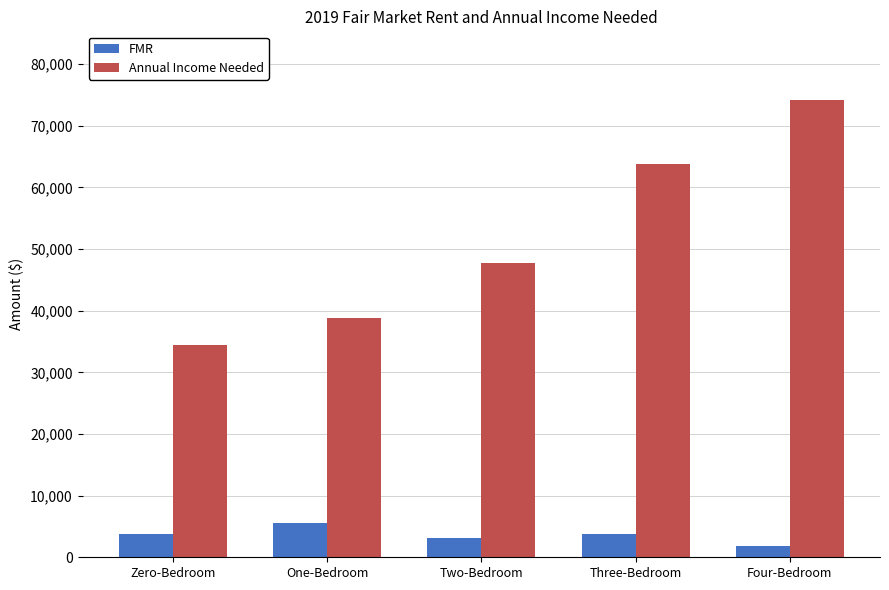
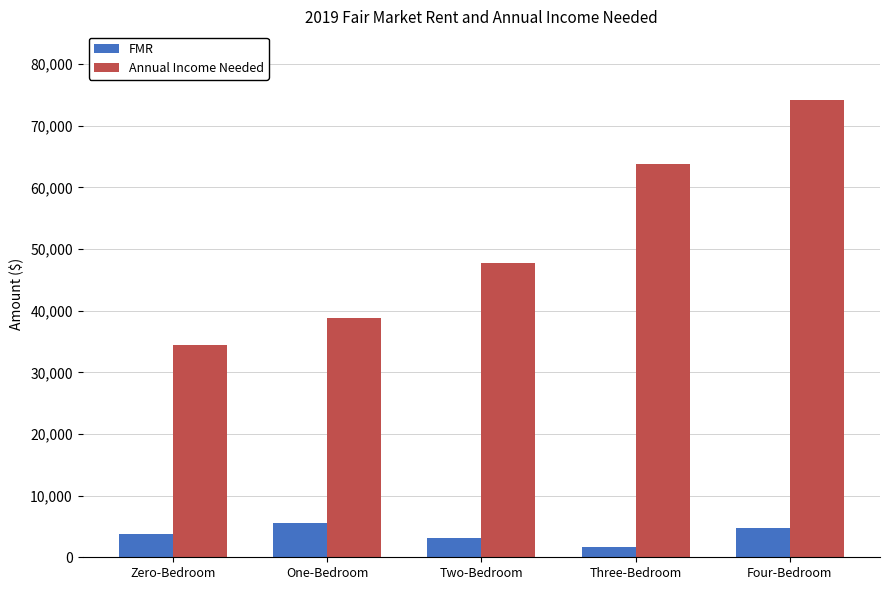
FMR, Three-Bedroom: 4,000 -> 2,000
FMR, Four-Bedroom: 2,000 -> 5,000
